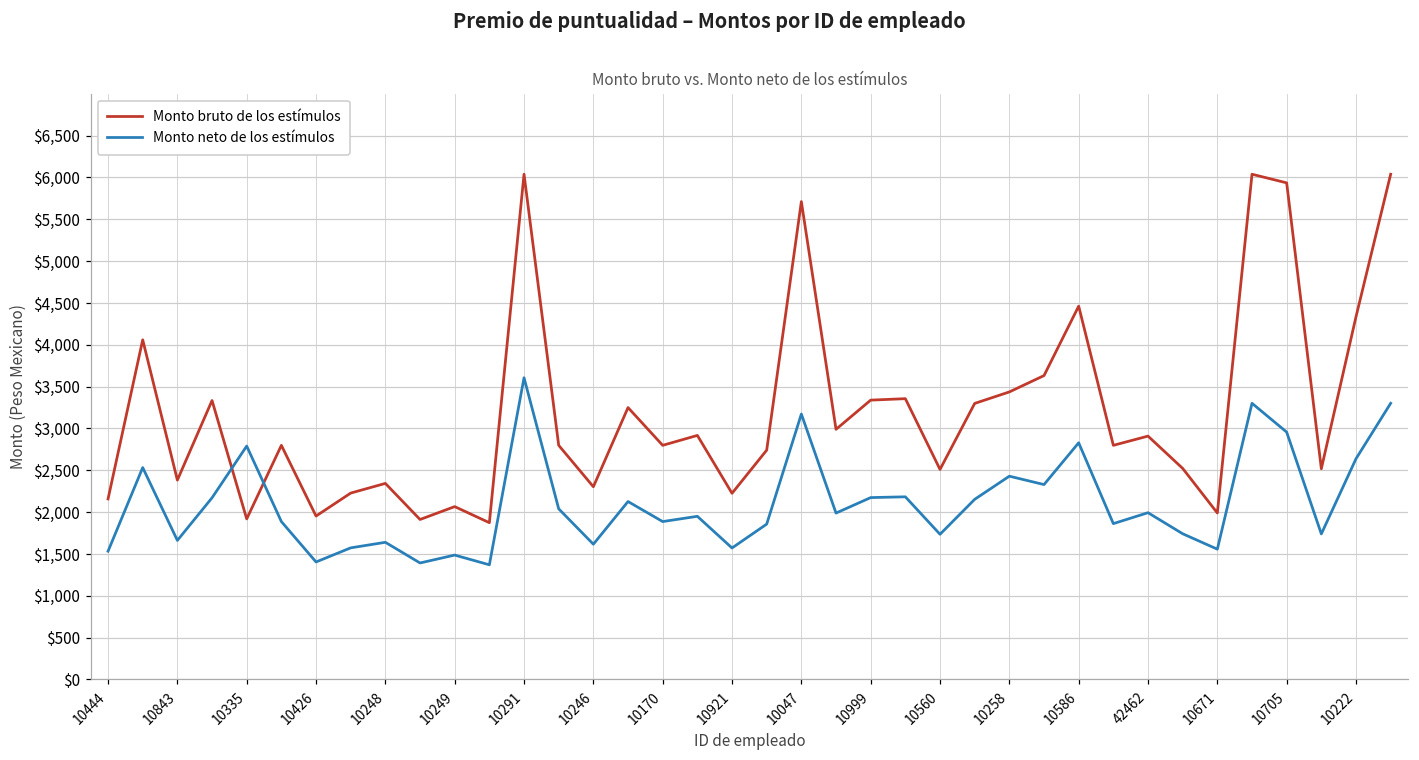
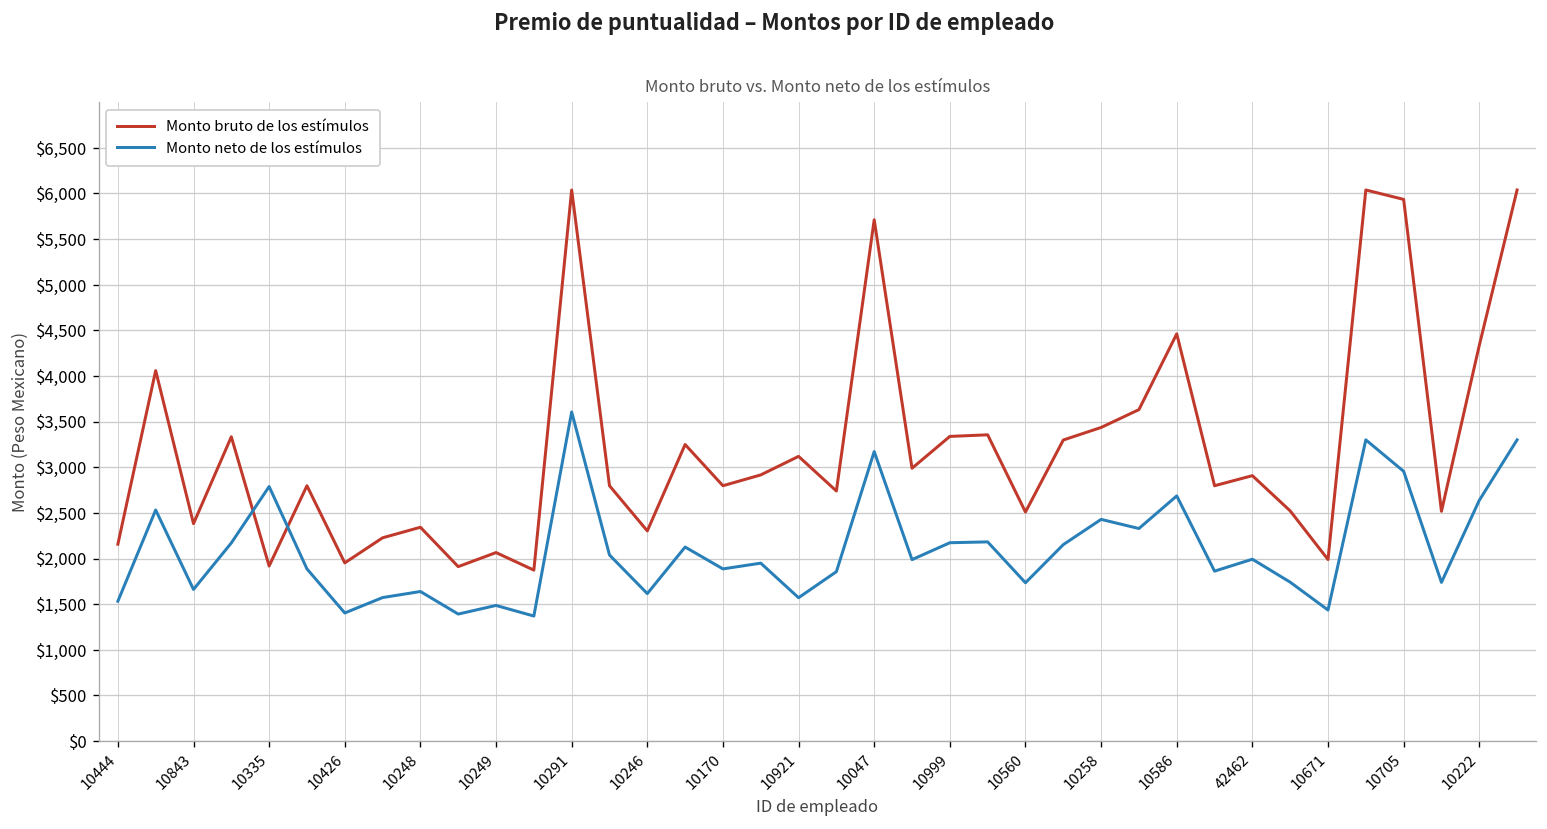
Monto bruto de los estímulos, 10921: $2,200 -> $3,100
Monto neto de los estímulos, 10586: $2,800 -> $2,700
Monto neto de los estímulos, 10671: $1,600 -> $1,400
